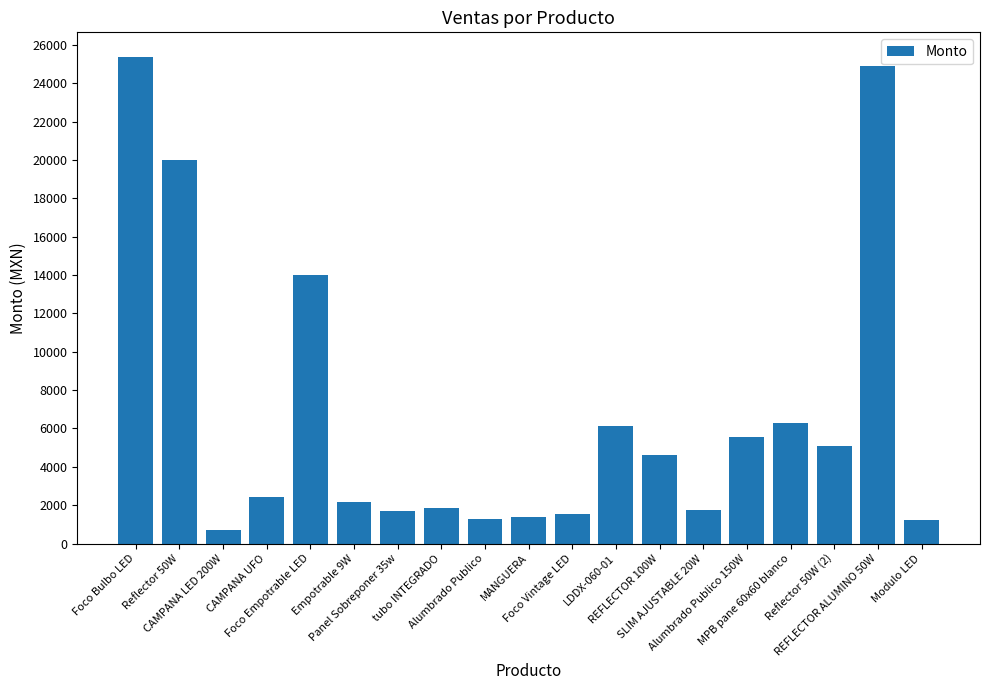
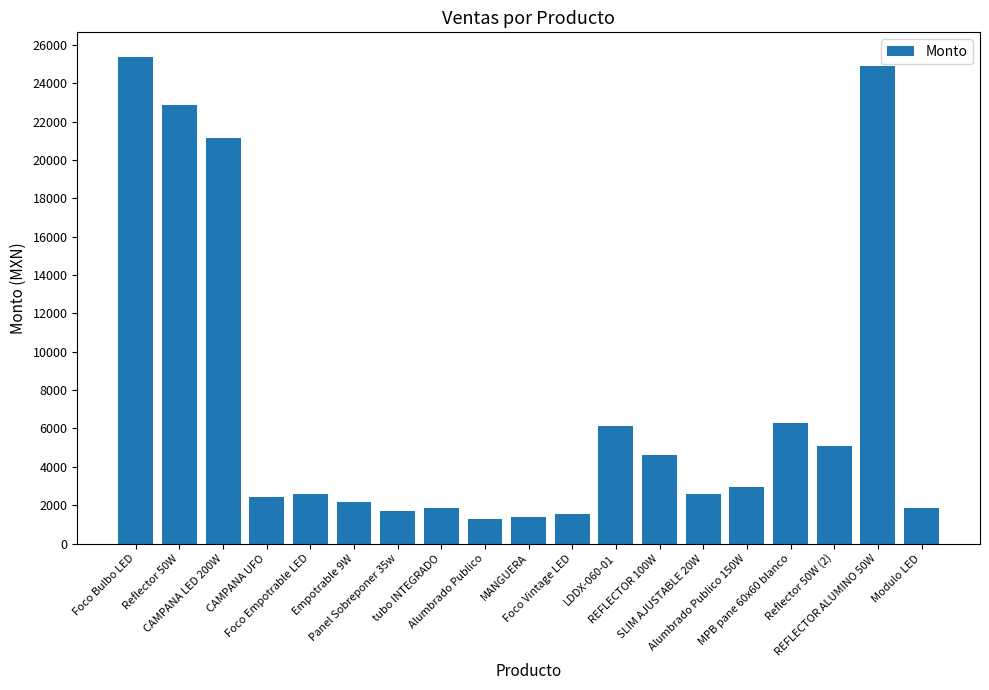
Reflector 50W: 20000 -> 22900
CAMPANA LED 200W: 700 -> 21100
Foco Empotrable LED: 14000 -> 2600
SLIM AJUSTABLE 20W: 1800 -> 2600
Alumbrado Publico 150W: 5600 -> 2900
Modulo LED: 1200 -> 1900
